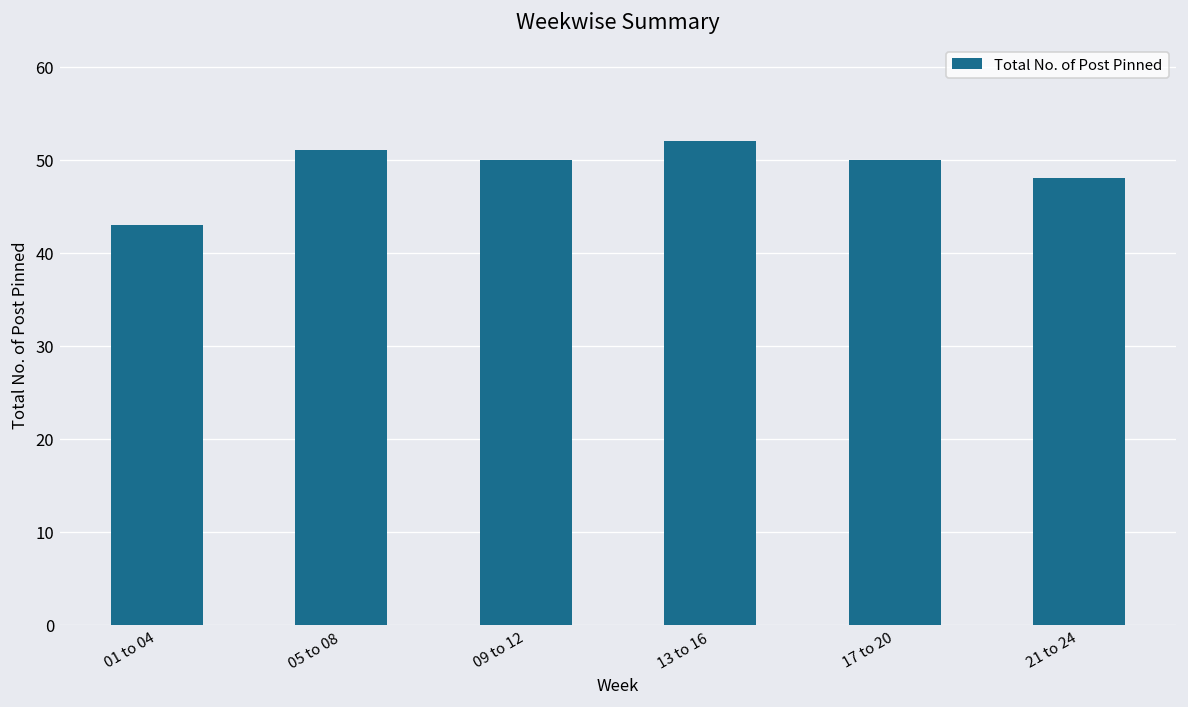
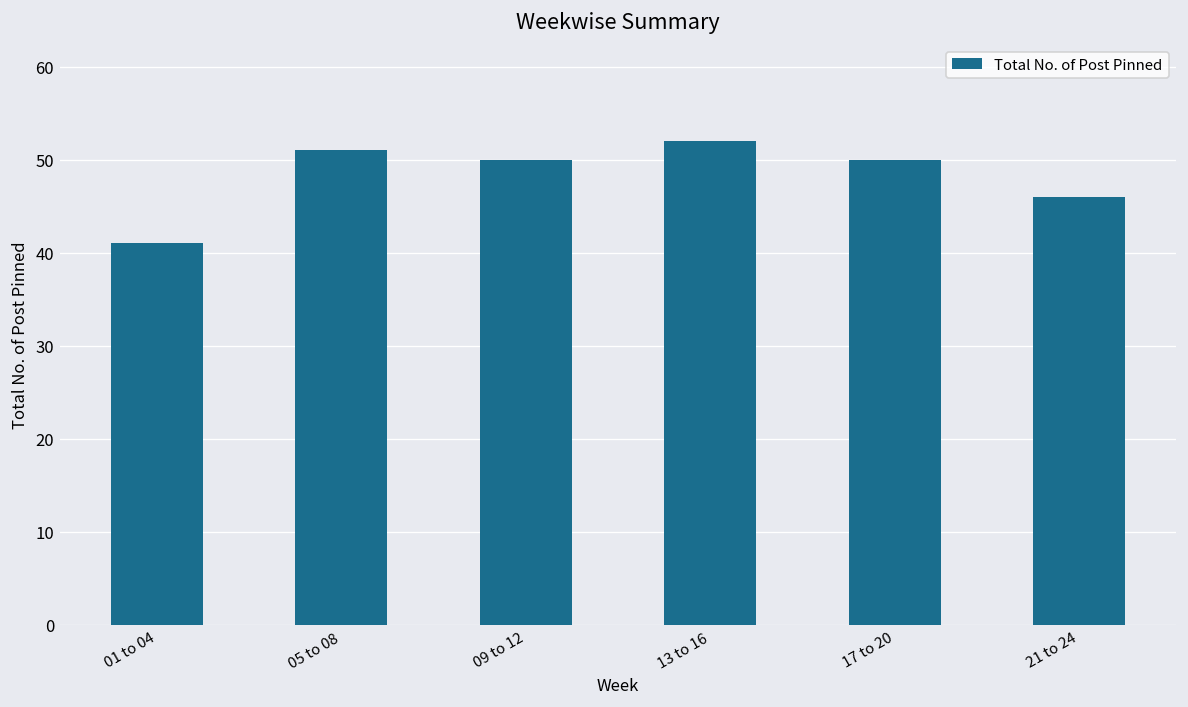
01 to 04: 43 -> 41
21 to 24: 48 -> 46
